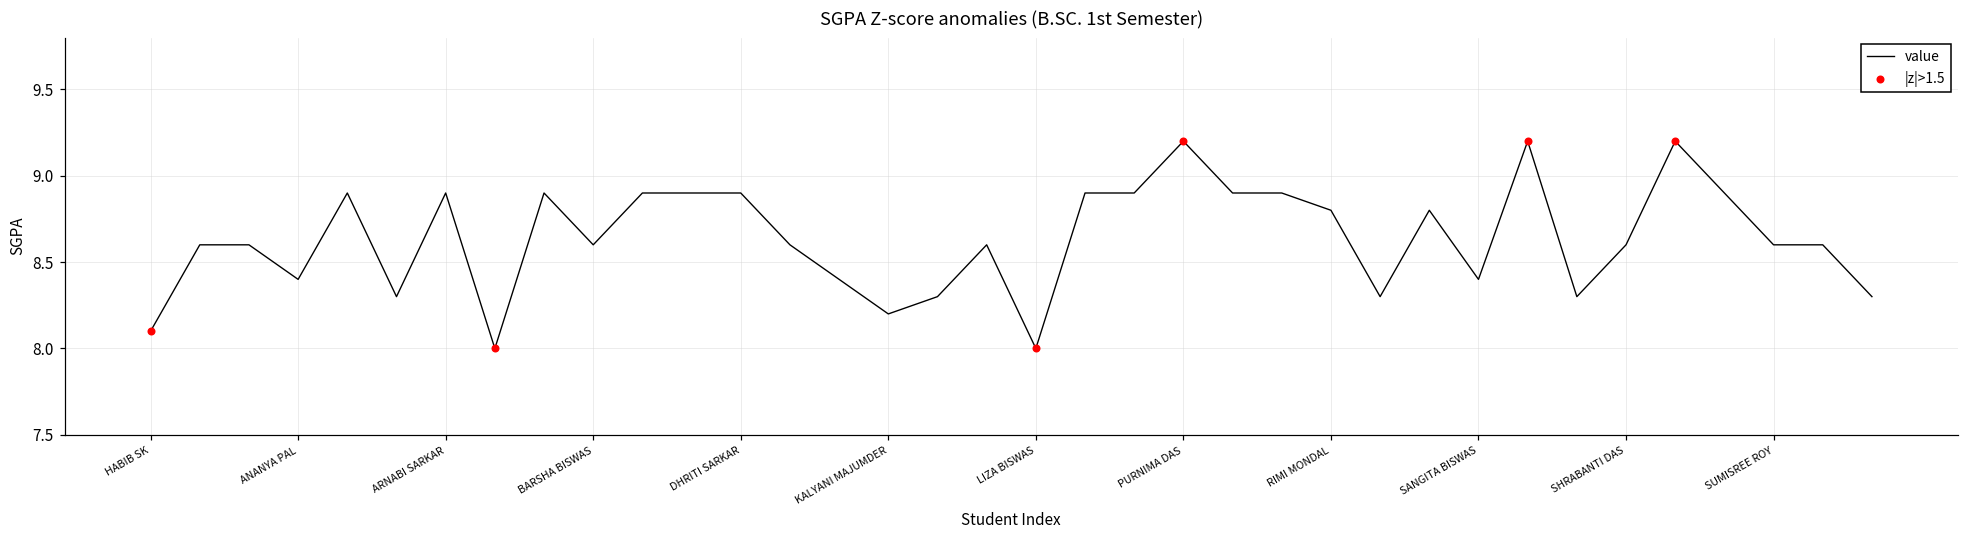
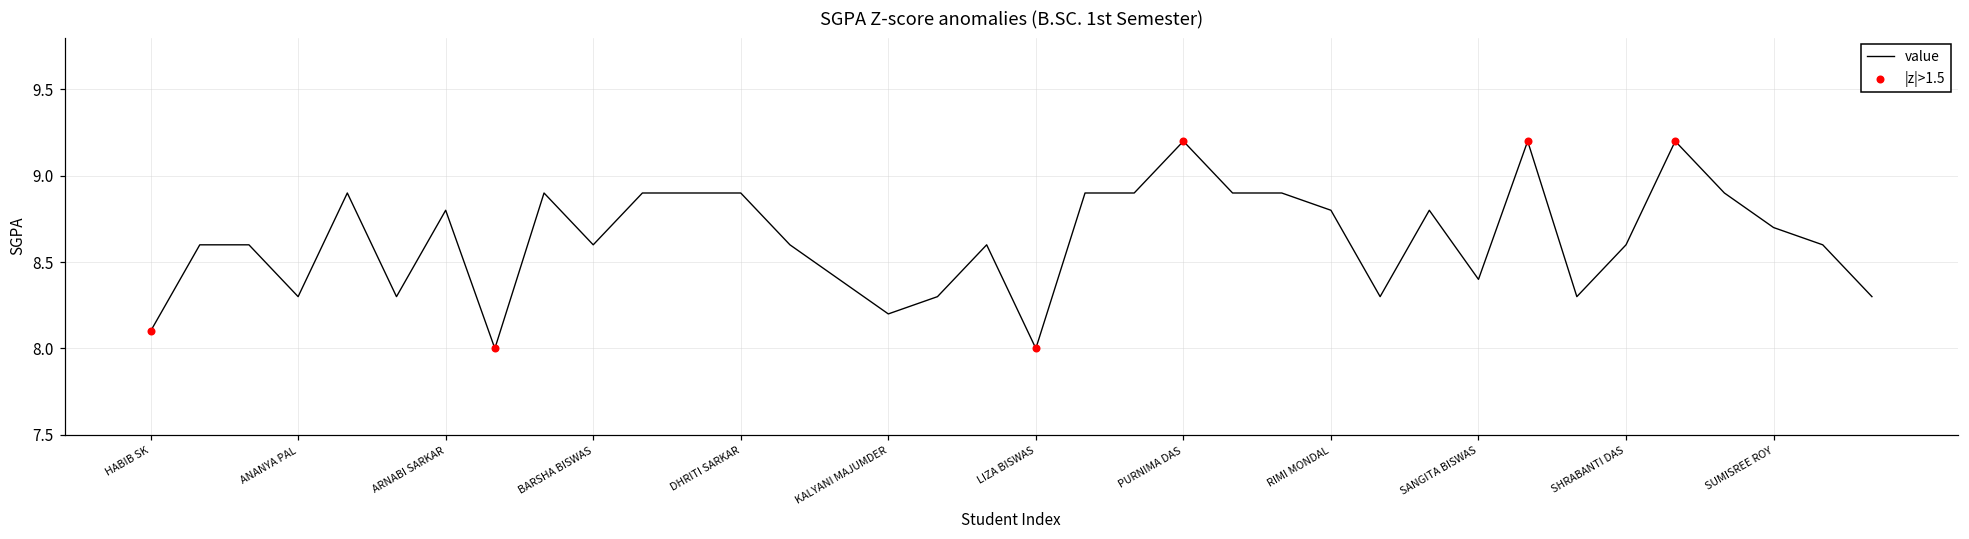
value, ANANYA PAL: 8.4 -> 8.3
value, ARNABI SARKAR: 8.9 -> 8.8
value, SUMISREE ROY: 8.6 -> 8.7
